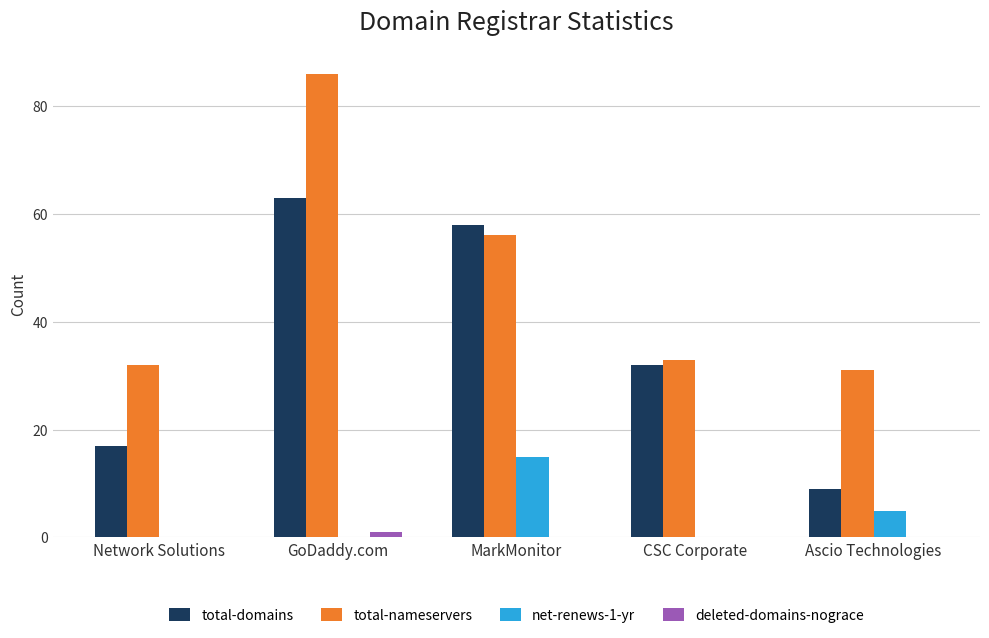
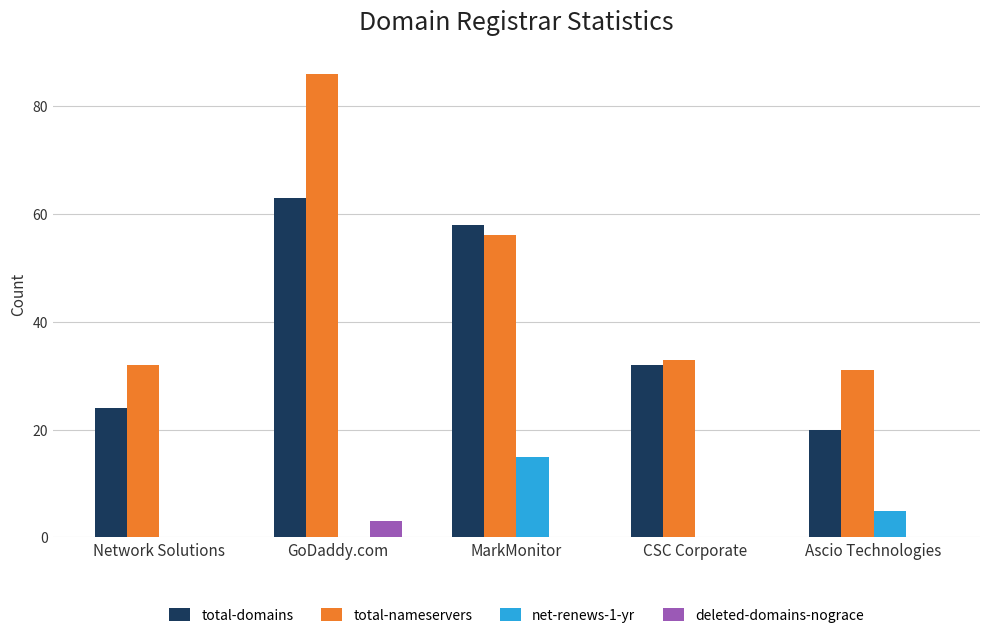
total-domains, Network Solutions: 17 -> 24
deleted-domains-nograce, GoDaddy.com: 1 -> 3
total-domains, Ascio Technologies: 9 -> 20
